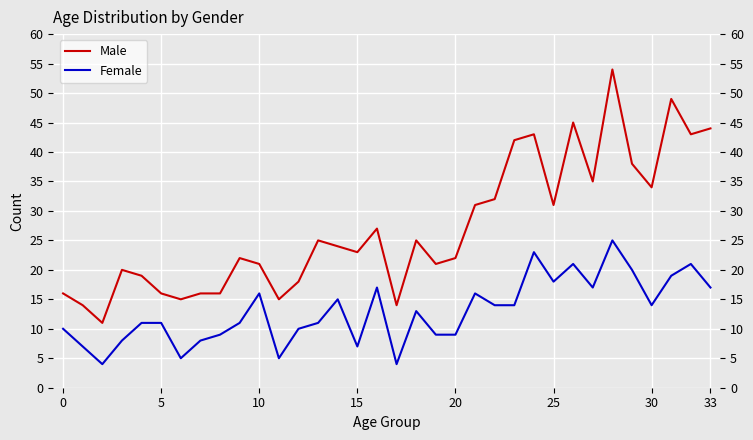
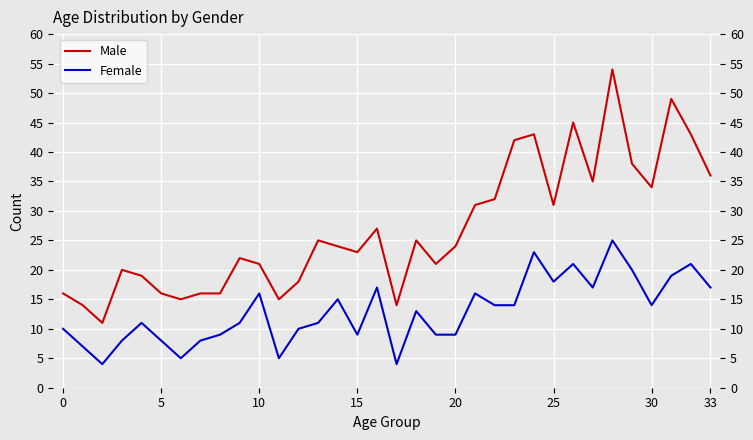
Female, 5: 11 -> 8
Female, 15: 7 -> 9
Male, 20: 22 -> 24
Male, 33: 44 -> 36
